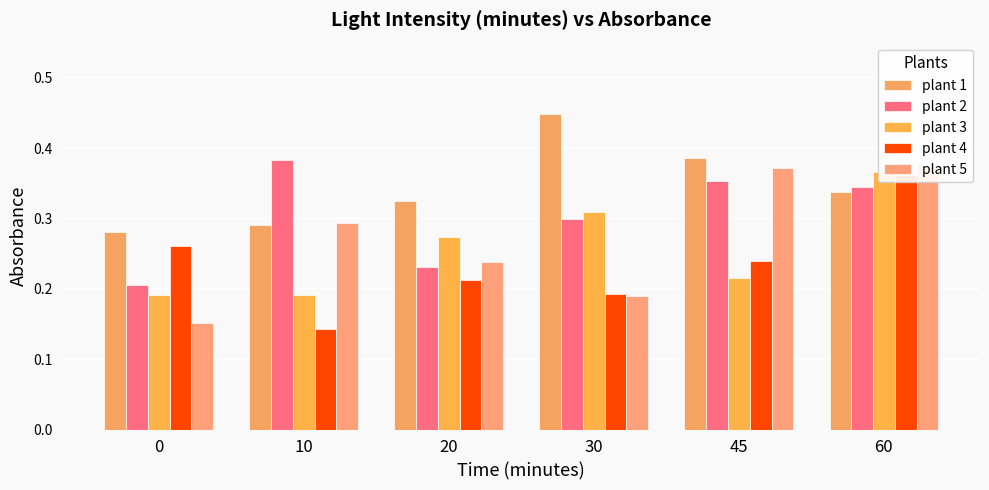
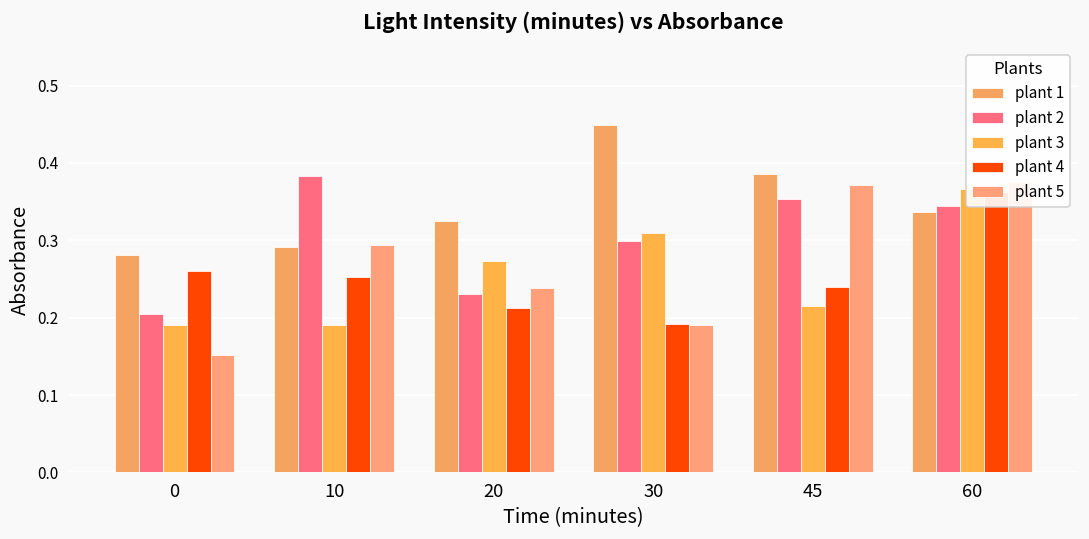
plant 4, 10: 0.14 -> 0.25
